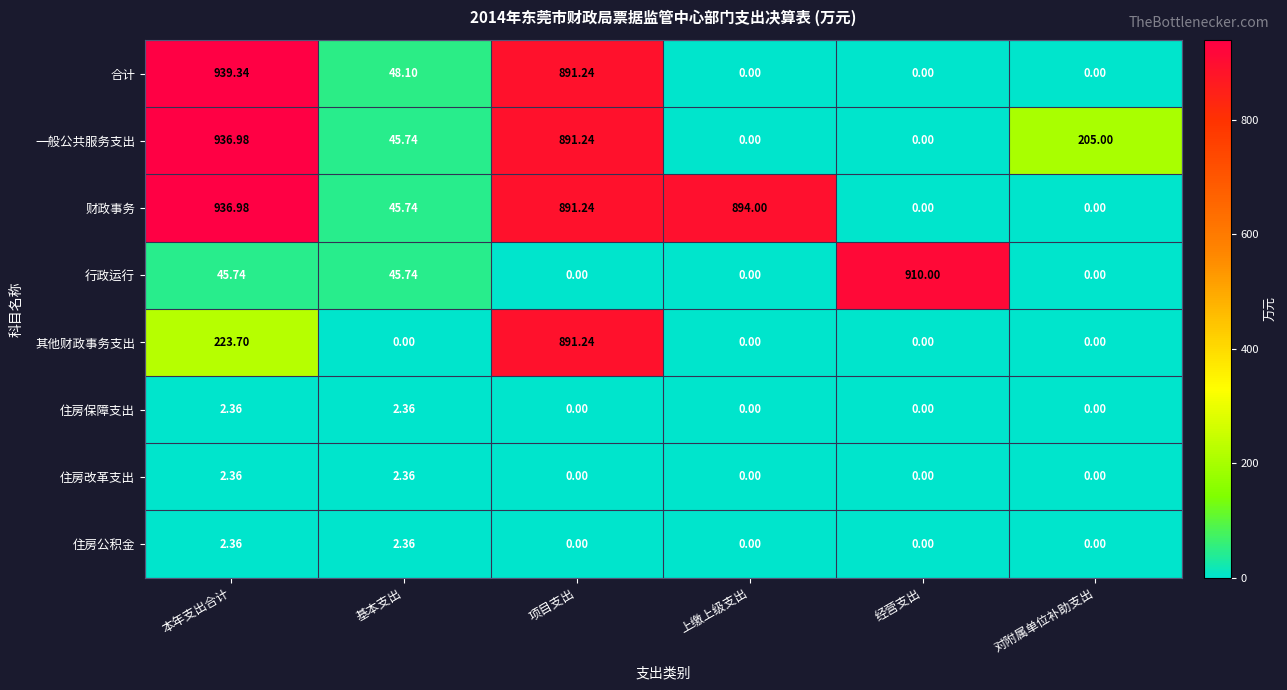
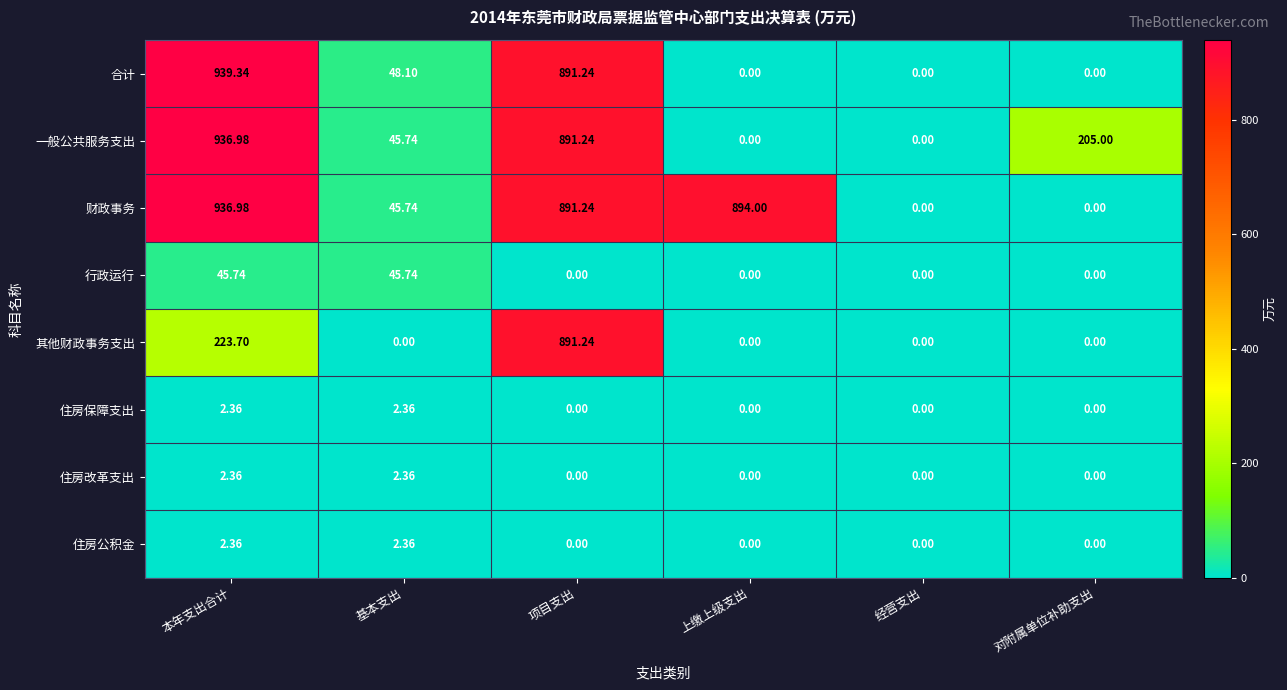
行政运行, 经营支出: 910.00 -> 0.00
